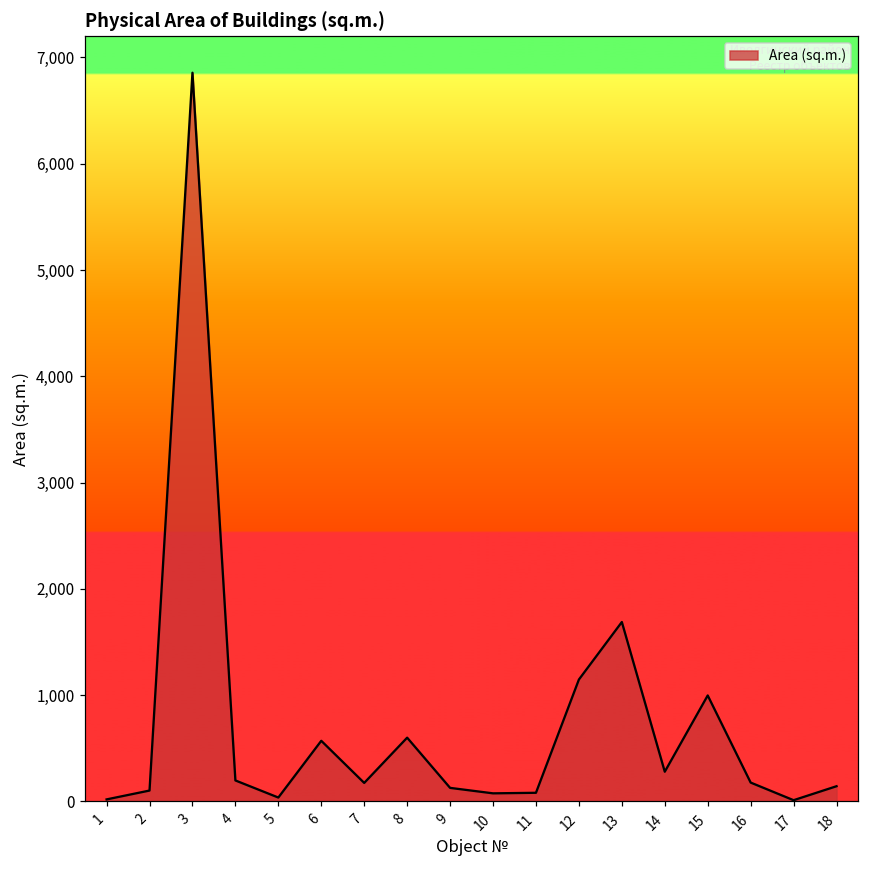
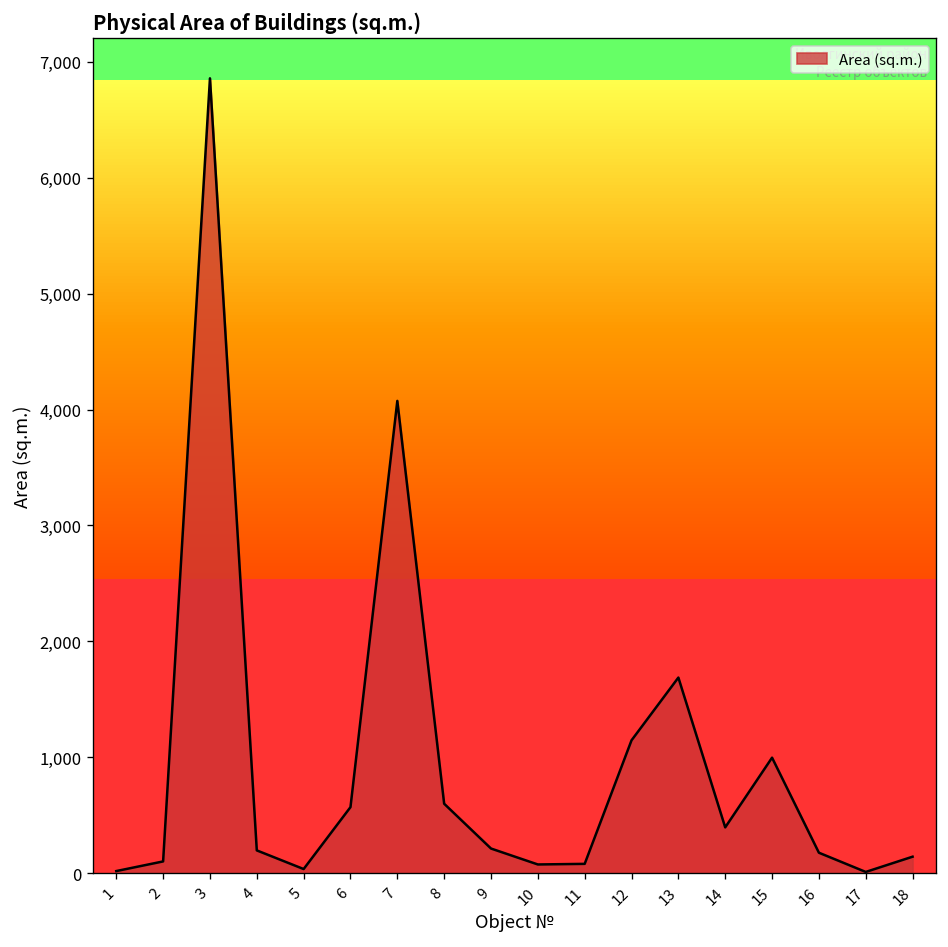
7: 200 -> 4,100
9: 100 -> 200
14: 300 -> 400
